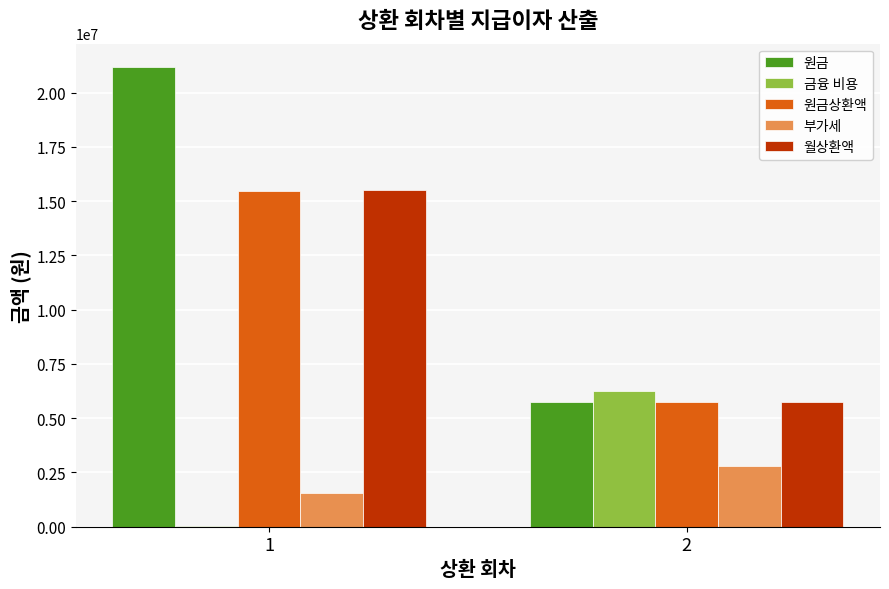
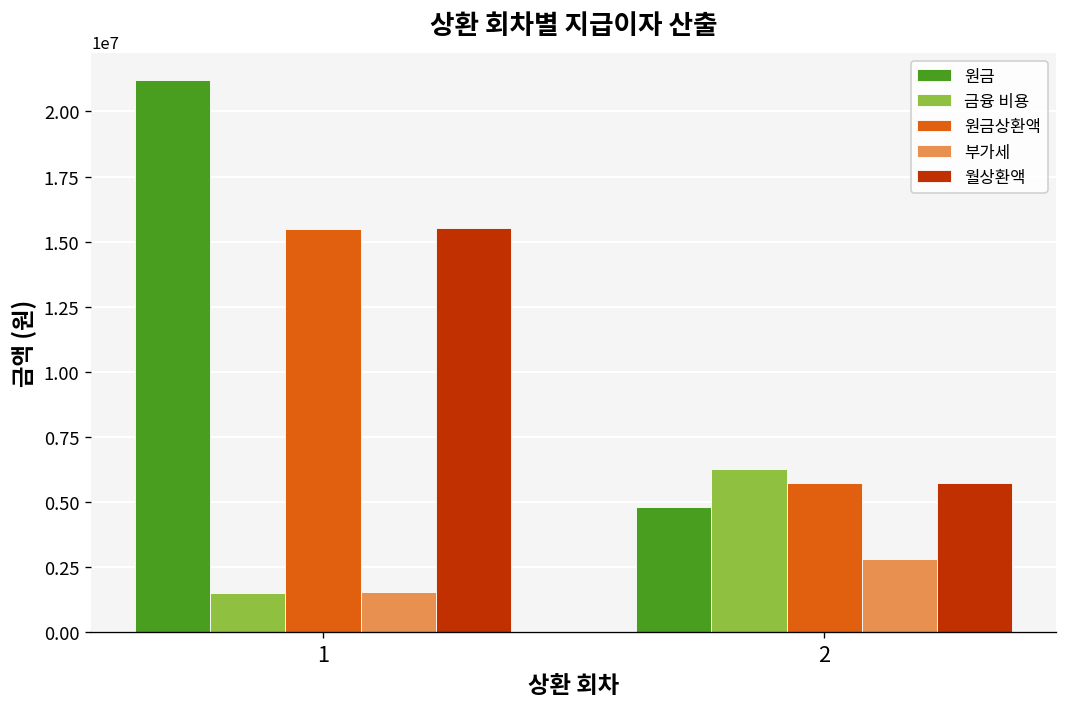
금융 비용, 1: 0 -> 1500000
원금, 2: 5700000 -> 4800000
